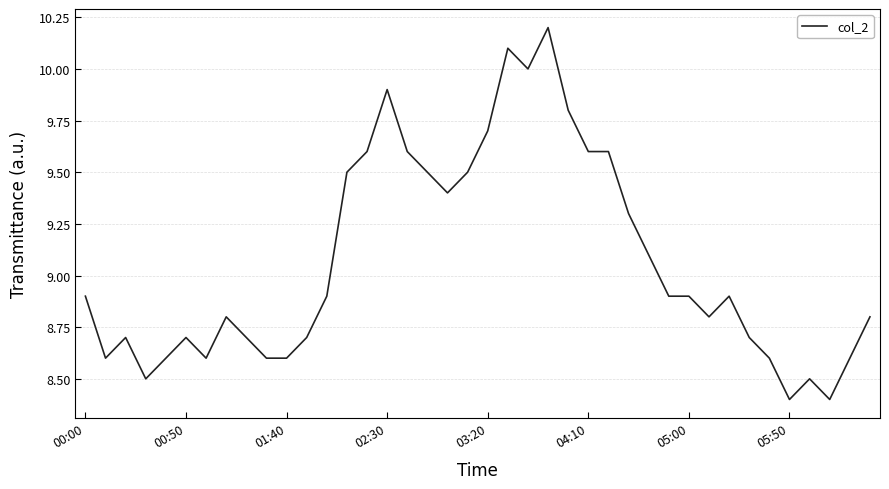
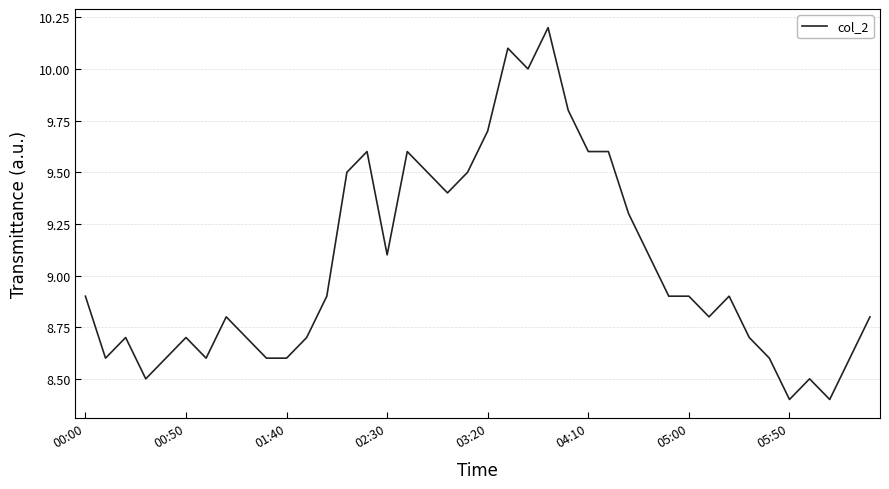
02:30: 9.9 -> 9.1
